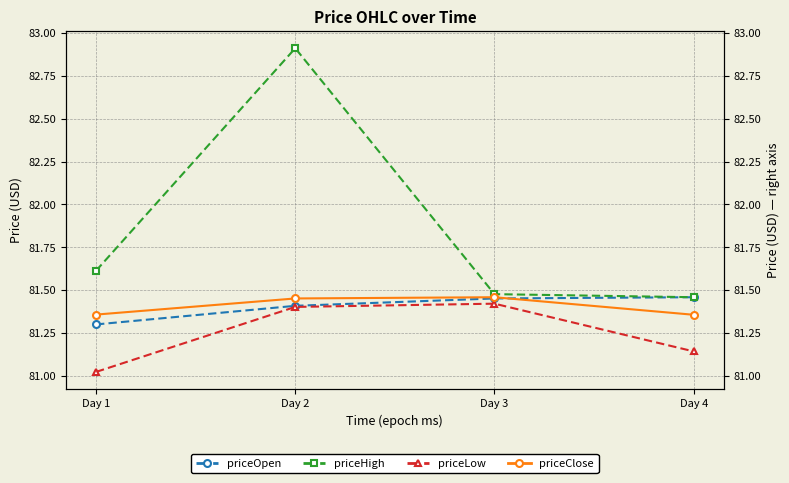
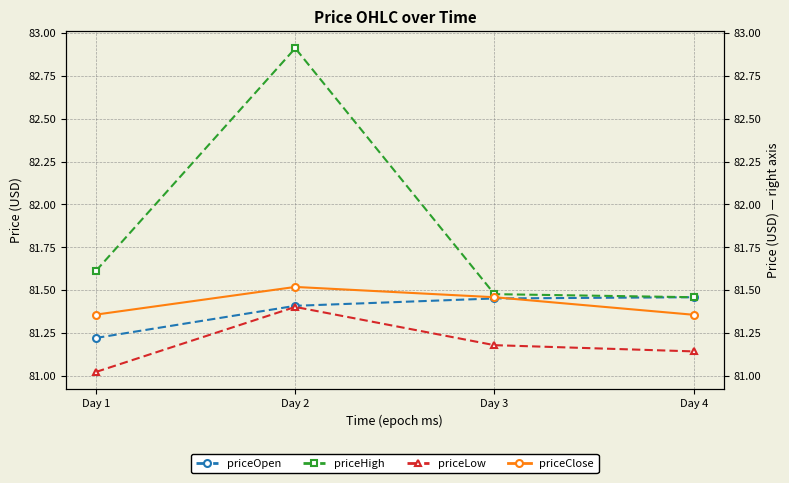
priceOpen, Day 1: 81.30 -> 81.22
priceClose, Day 2: 81.45 -> 81.52
priceLow, Day 3: 81.42 -> 81.18
